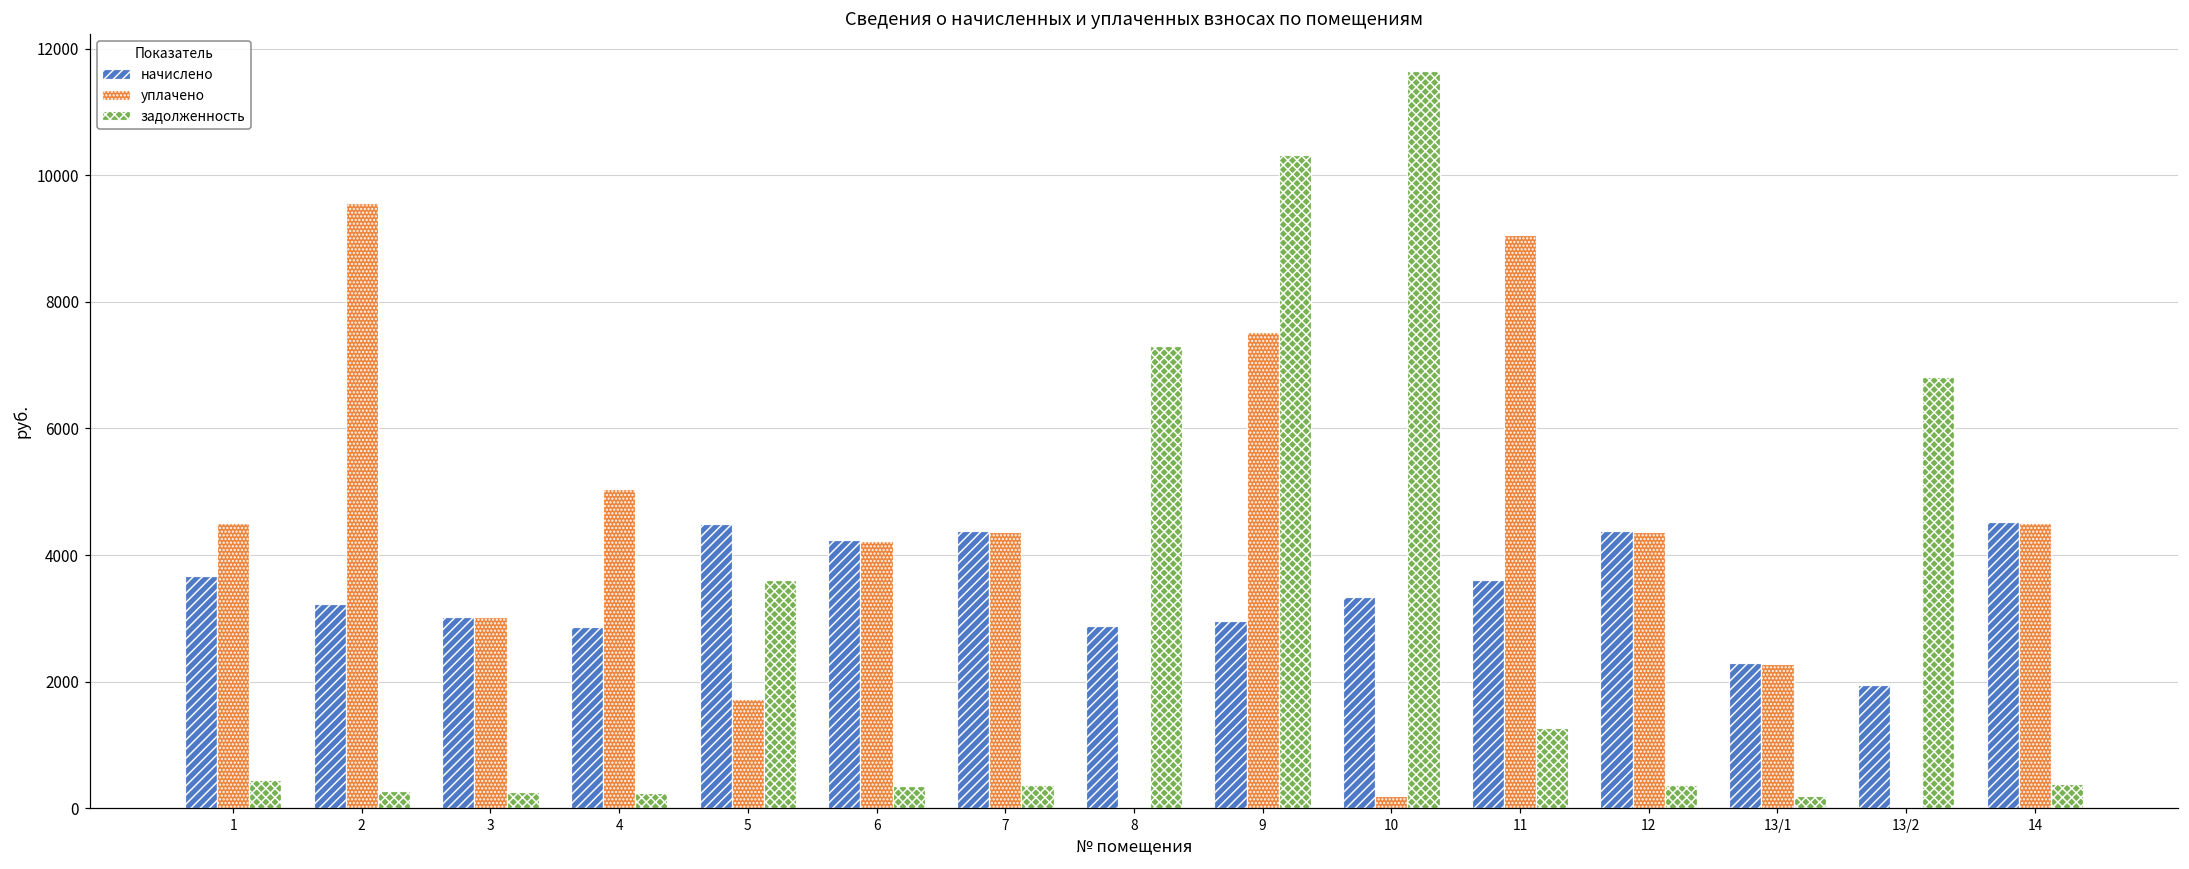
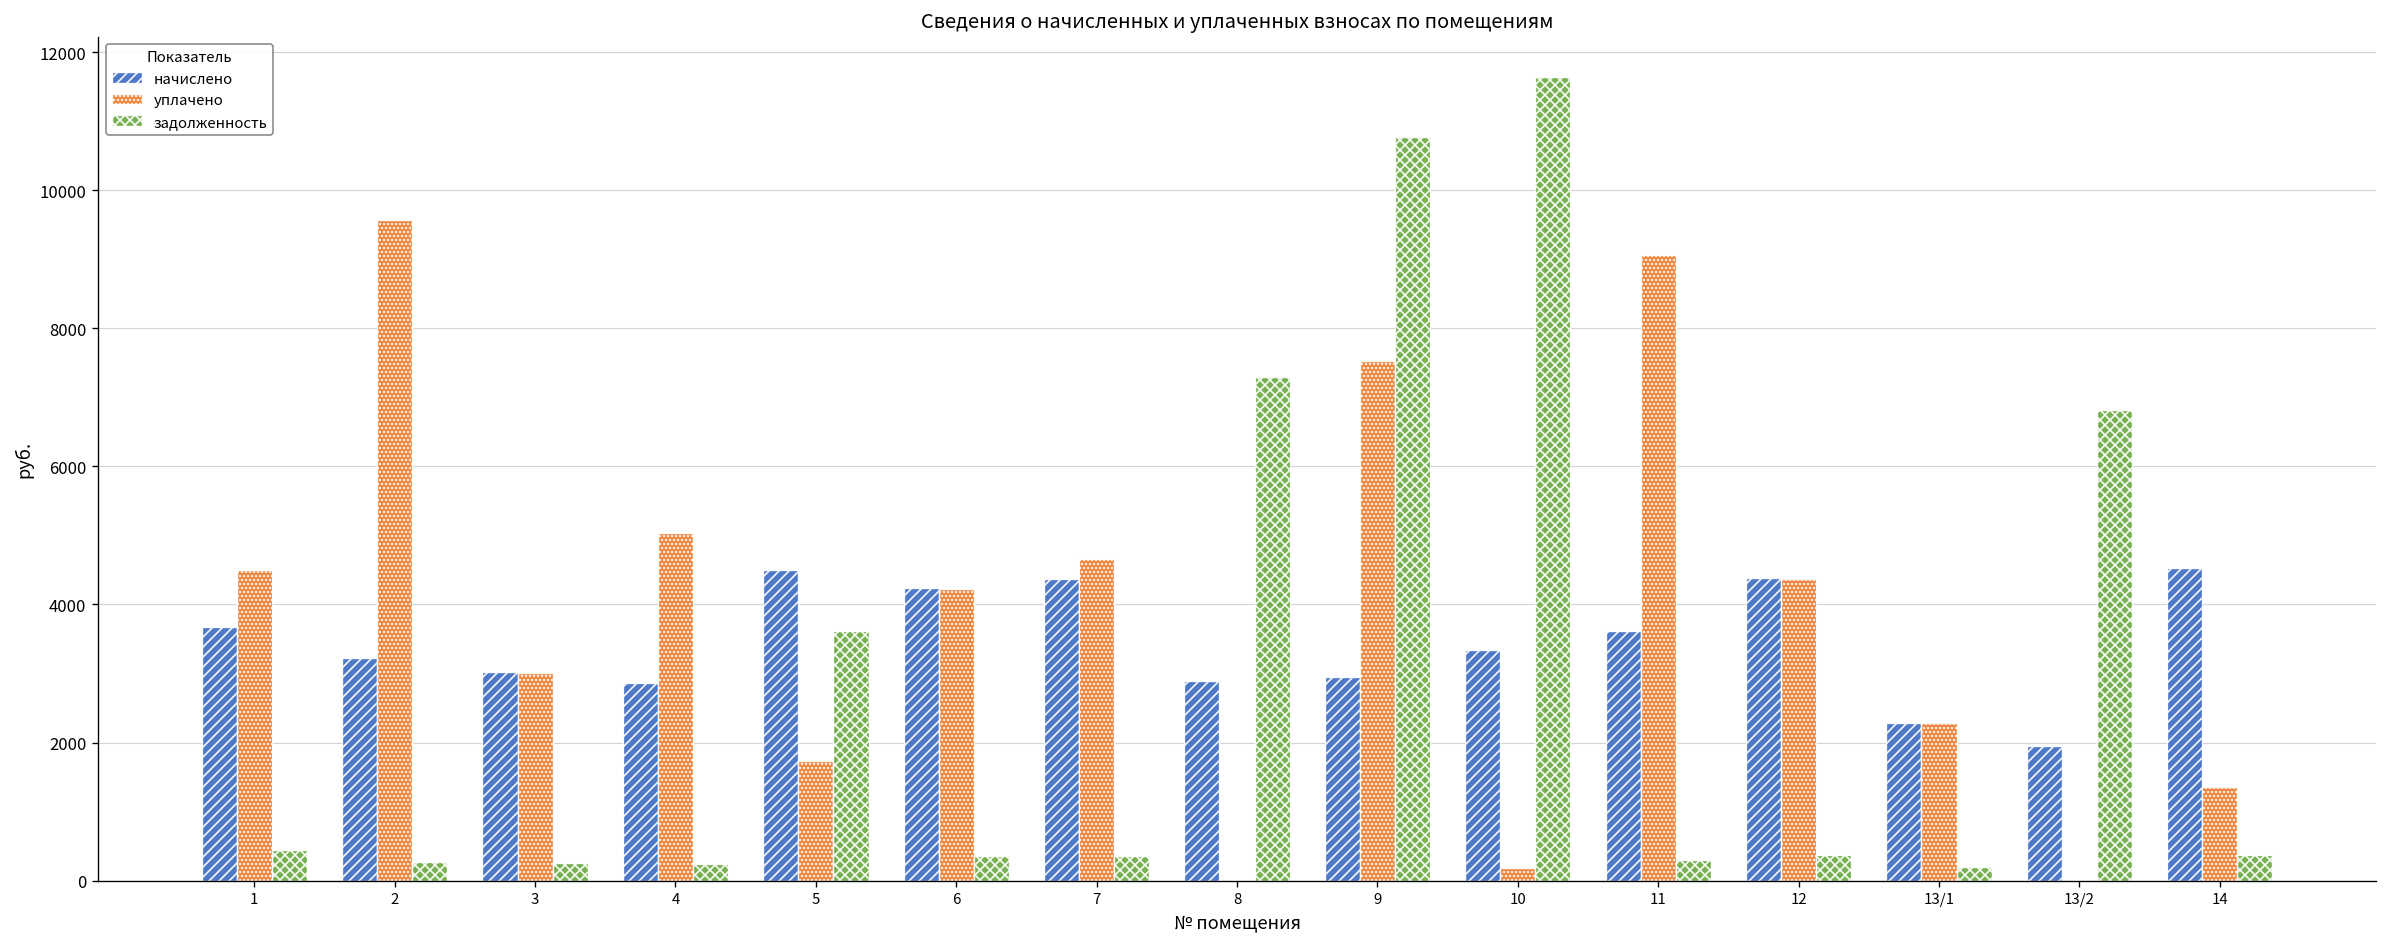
уплачено, 7: 4400 -> 4700
задолженность, 9: 10300 -> 10800
задолженность, 11: 1300 -> 300
уплачено, 14: 4500 -> 1400
